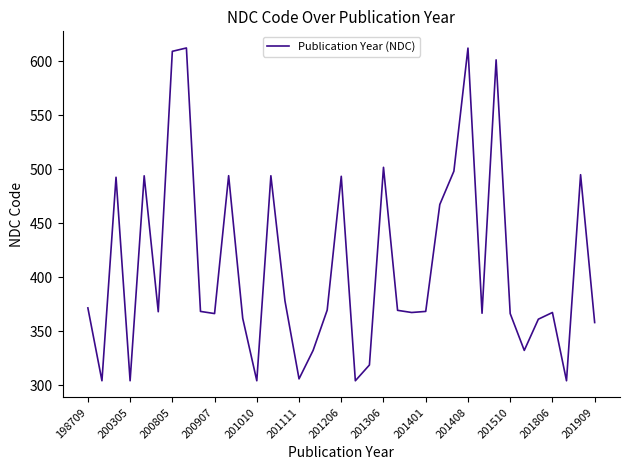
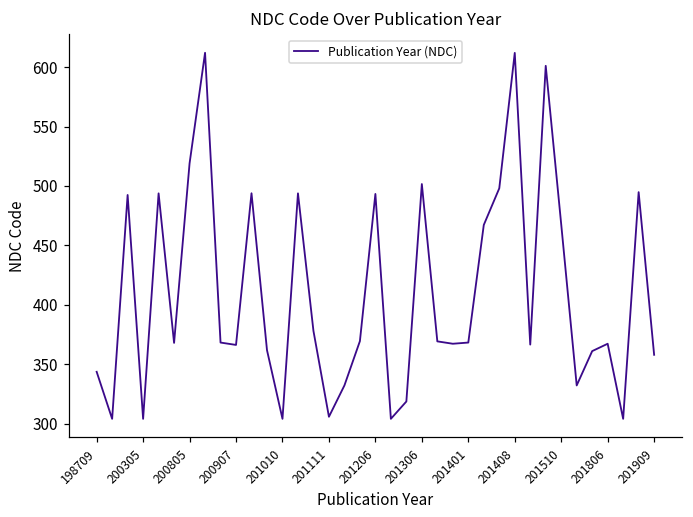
198709: 371 -> 344
200805: 609 -> 519
201510: 366 -> 468
